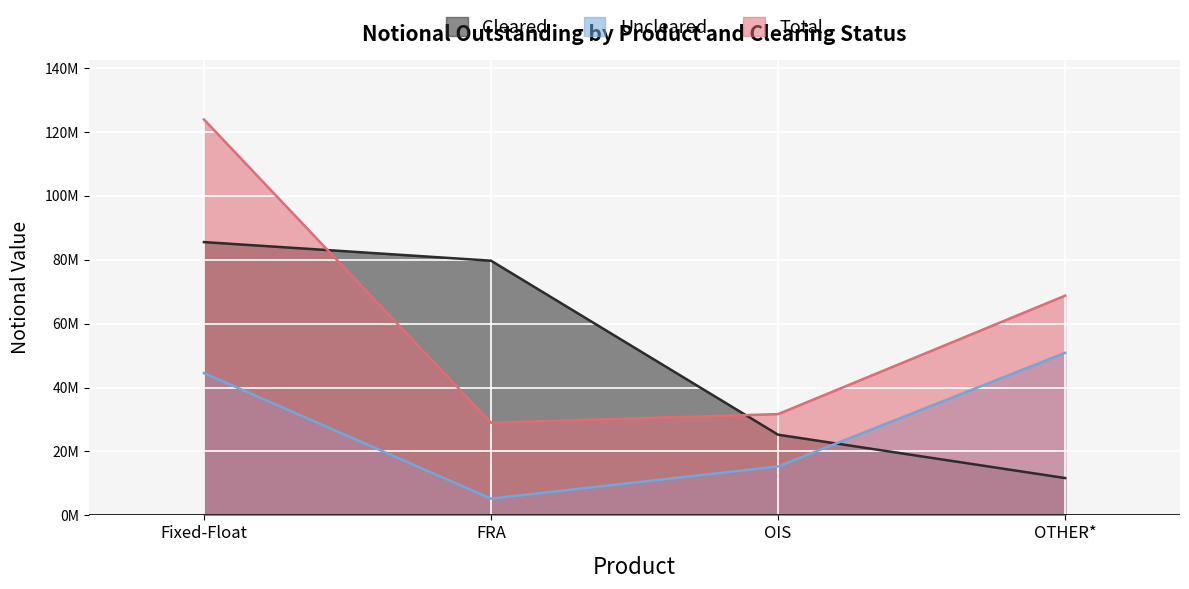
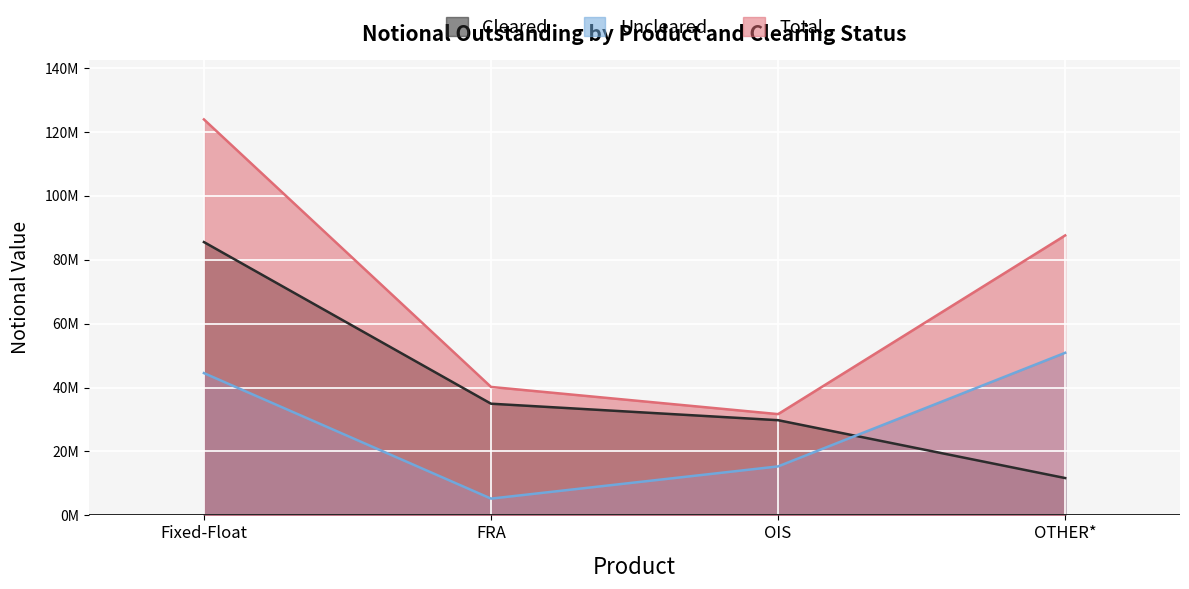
Cleared, FRA: 80000000 -> 35000000
Total, FRA: 29000000 -> 40000000
Cleared, OIS: 25000000 -> 30000000
Total, OTHER*: 69000000 -> 88000000
